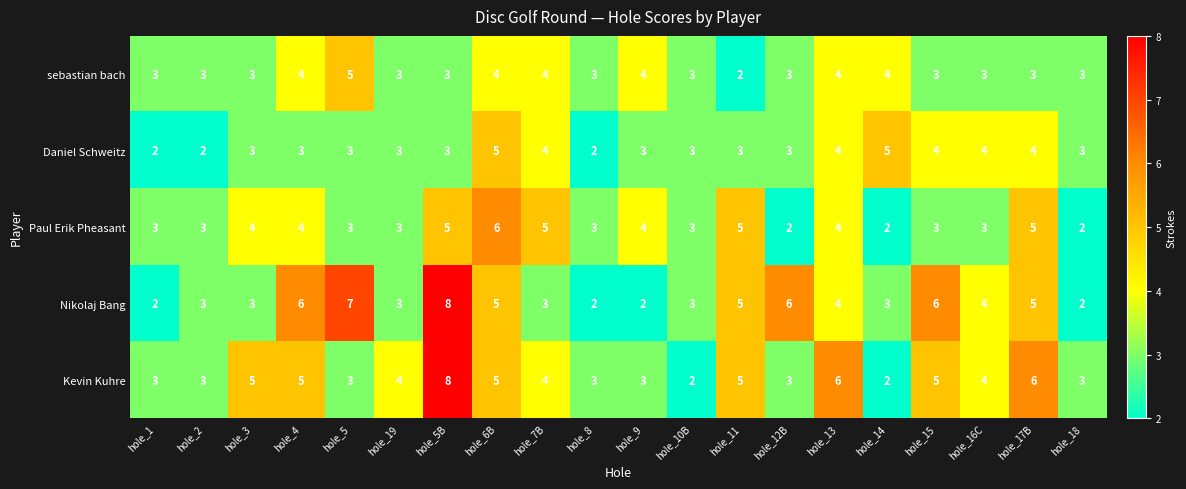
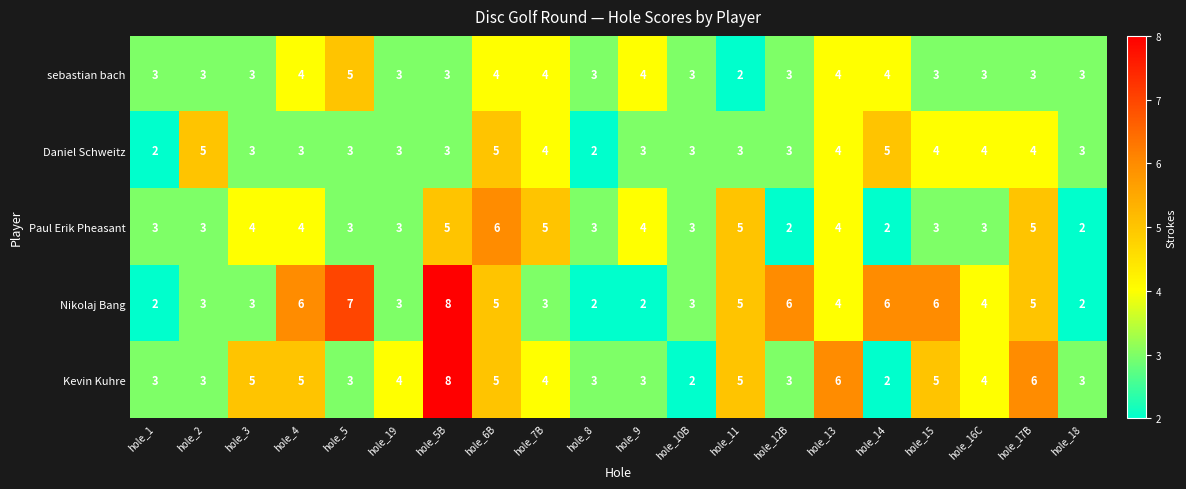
Daniel Schweitz, hole_2: 2 -> 5
Nikolaj Bang, hole_14: 3 -> 6
